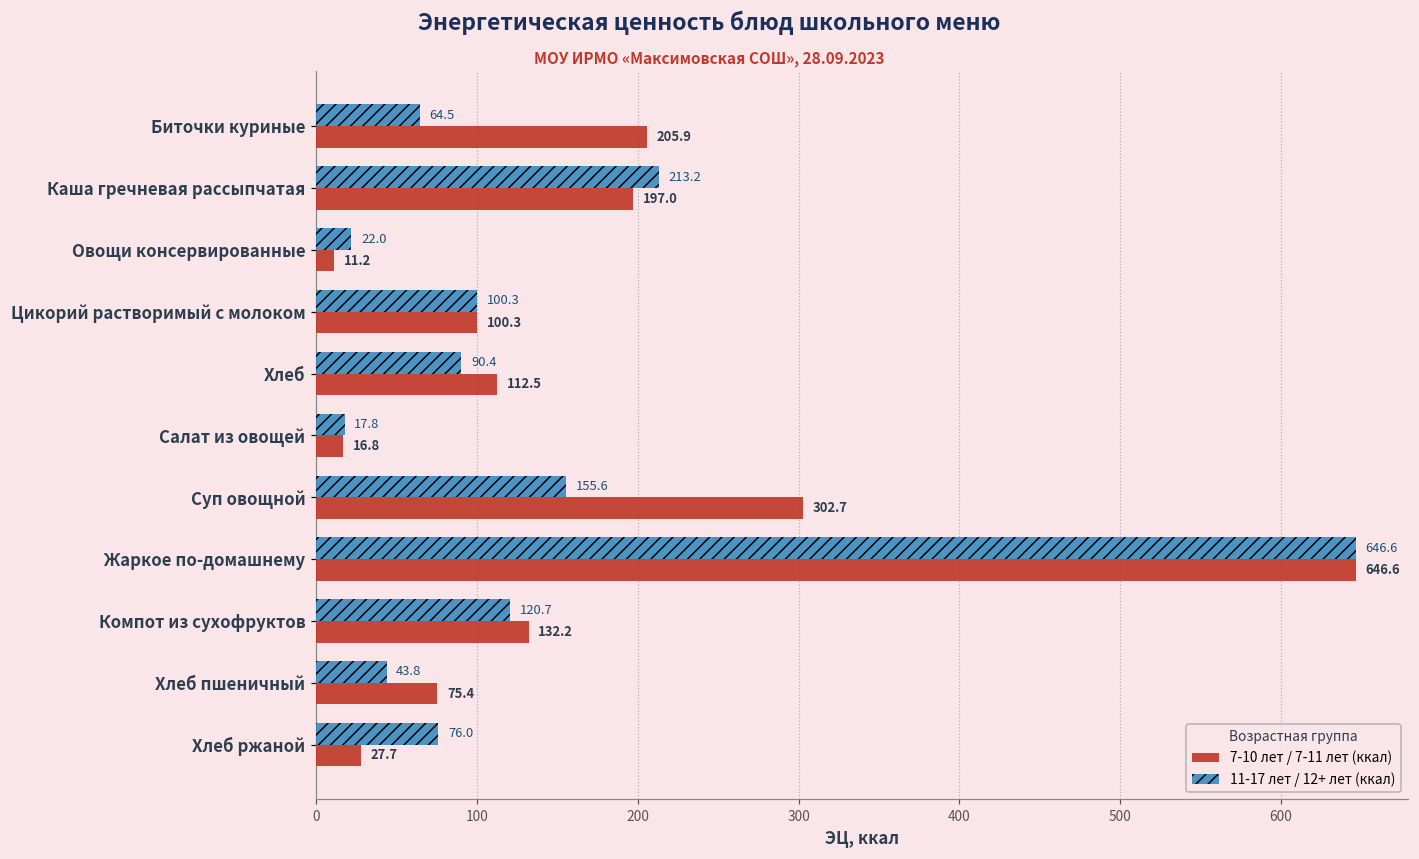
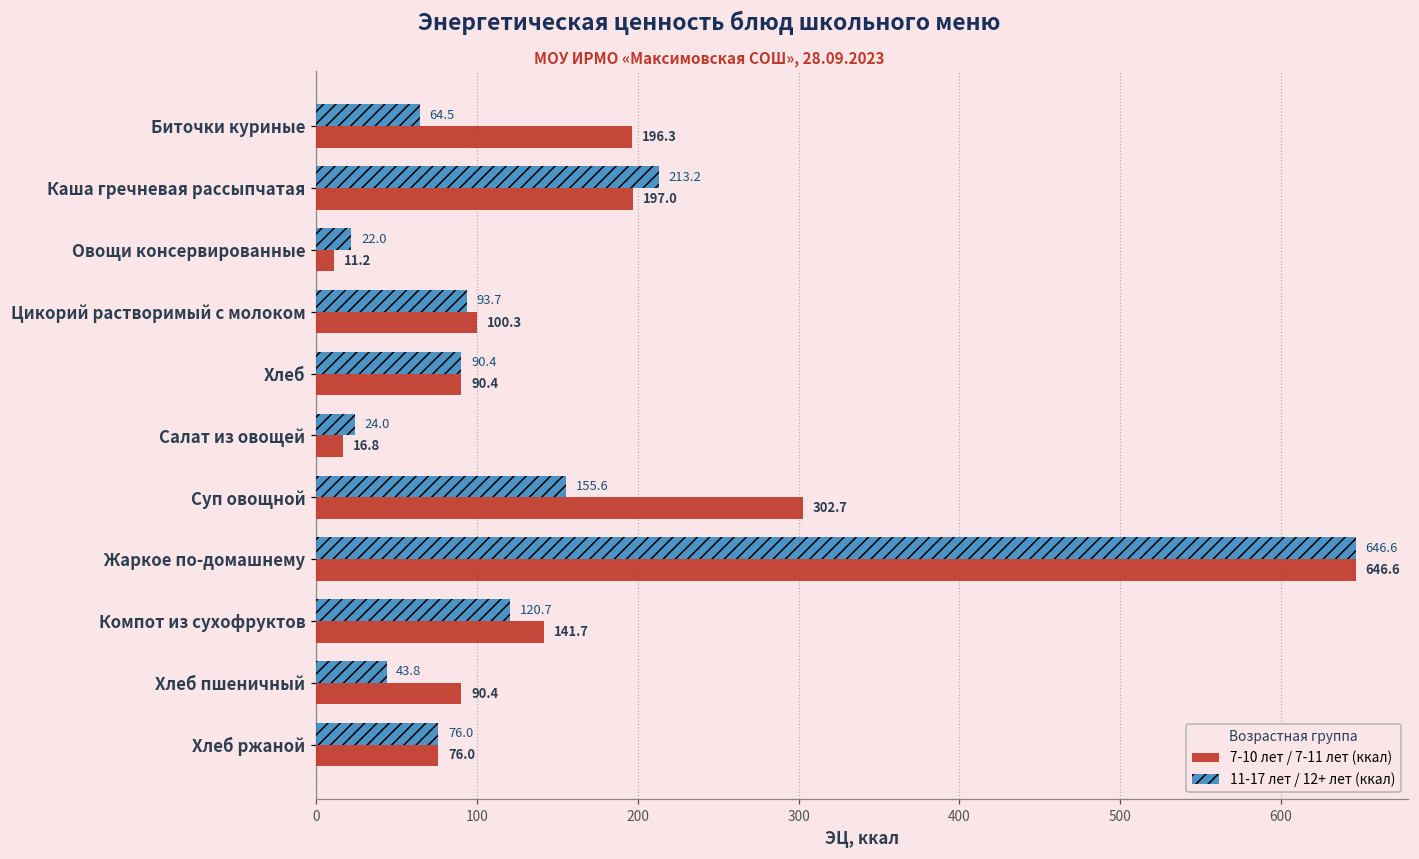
7-10 лет / 7-11 лет (ккал), Биточки куриные: 205.9 -> 196.3
11-17 лет / 12+ лет (ккал), Цикорий растворимый с молоком: 100.3 -> 93.7
7-10 лет / 7-11 лет (ккал), Хлеб: 112.5 -> 90.4
11-17 лет / 12+ лет (ккал), Салат из овощей: 17.8 -> 24.0
7-10 лет / 7-11 лет (ккал), Компот из сухофруктов: 132.2 -> 141.7
7-10 лет / 7-11 лет (ккал), Хлеб пшеничный: 75.4 -> 90.4
7-10 лет / 7-11 лет (ккал), Хлеб ржаной: 27.7 -> 76.0
